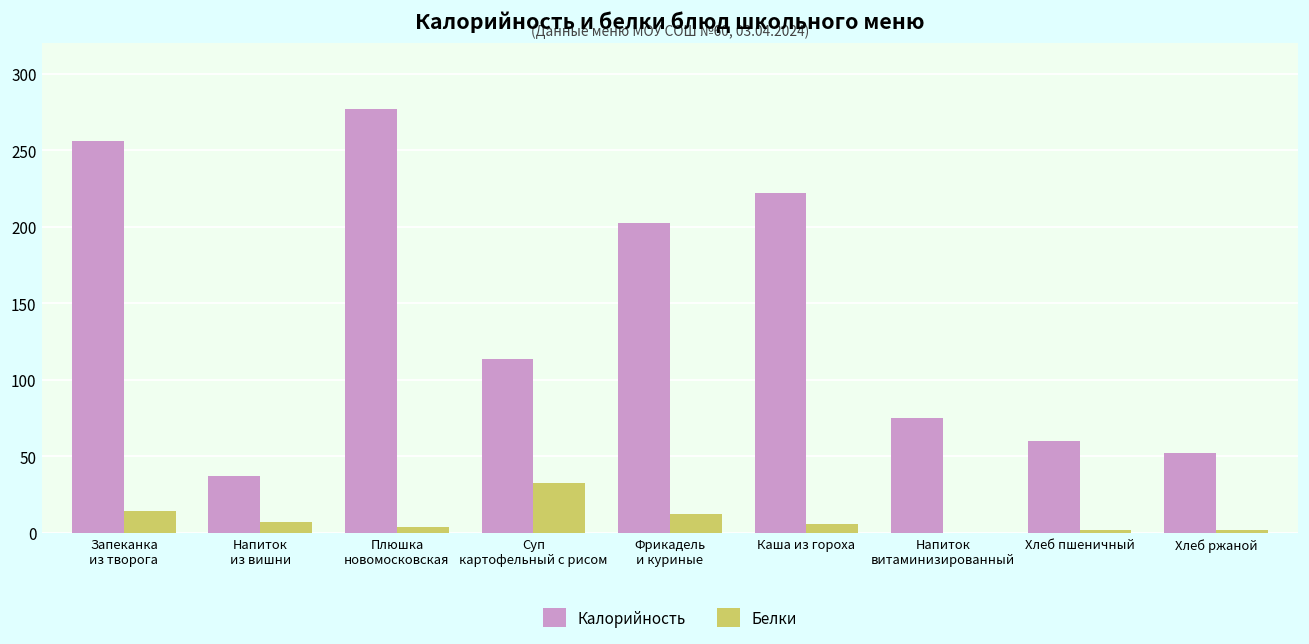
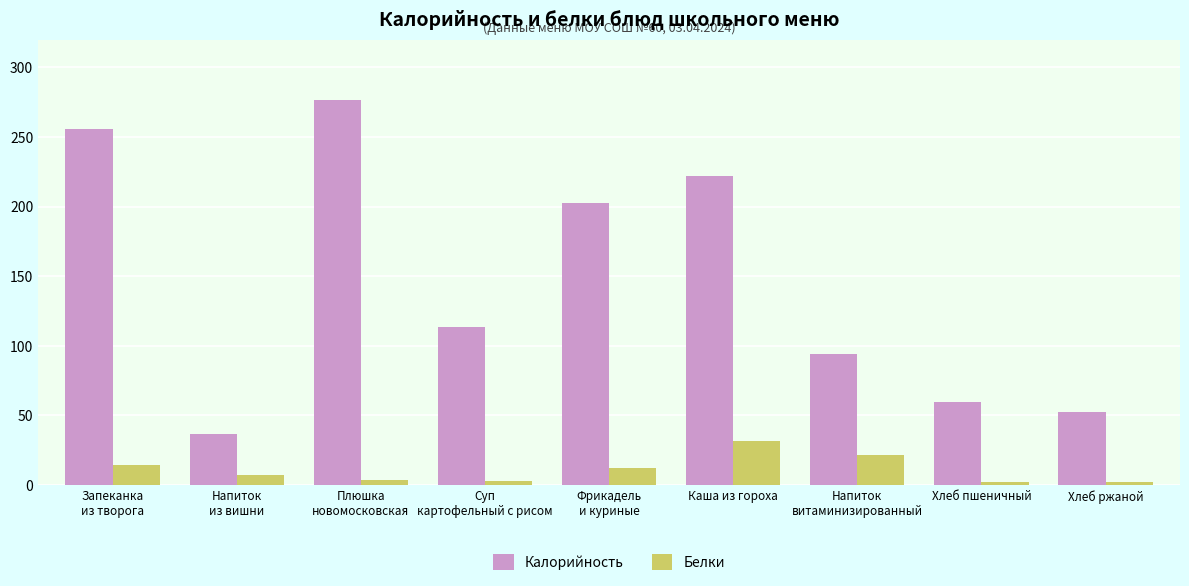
Белки, Суп картофельный с рисом: 33 -> 3
Белки, Каша из гороха: 6 -> 32
Калорийность, Напиток витаминизированный: 75 -> 94
Белки, Напиток витаминизированный: 0 -> 21
